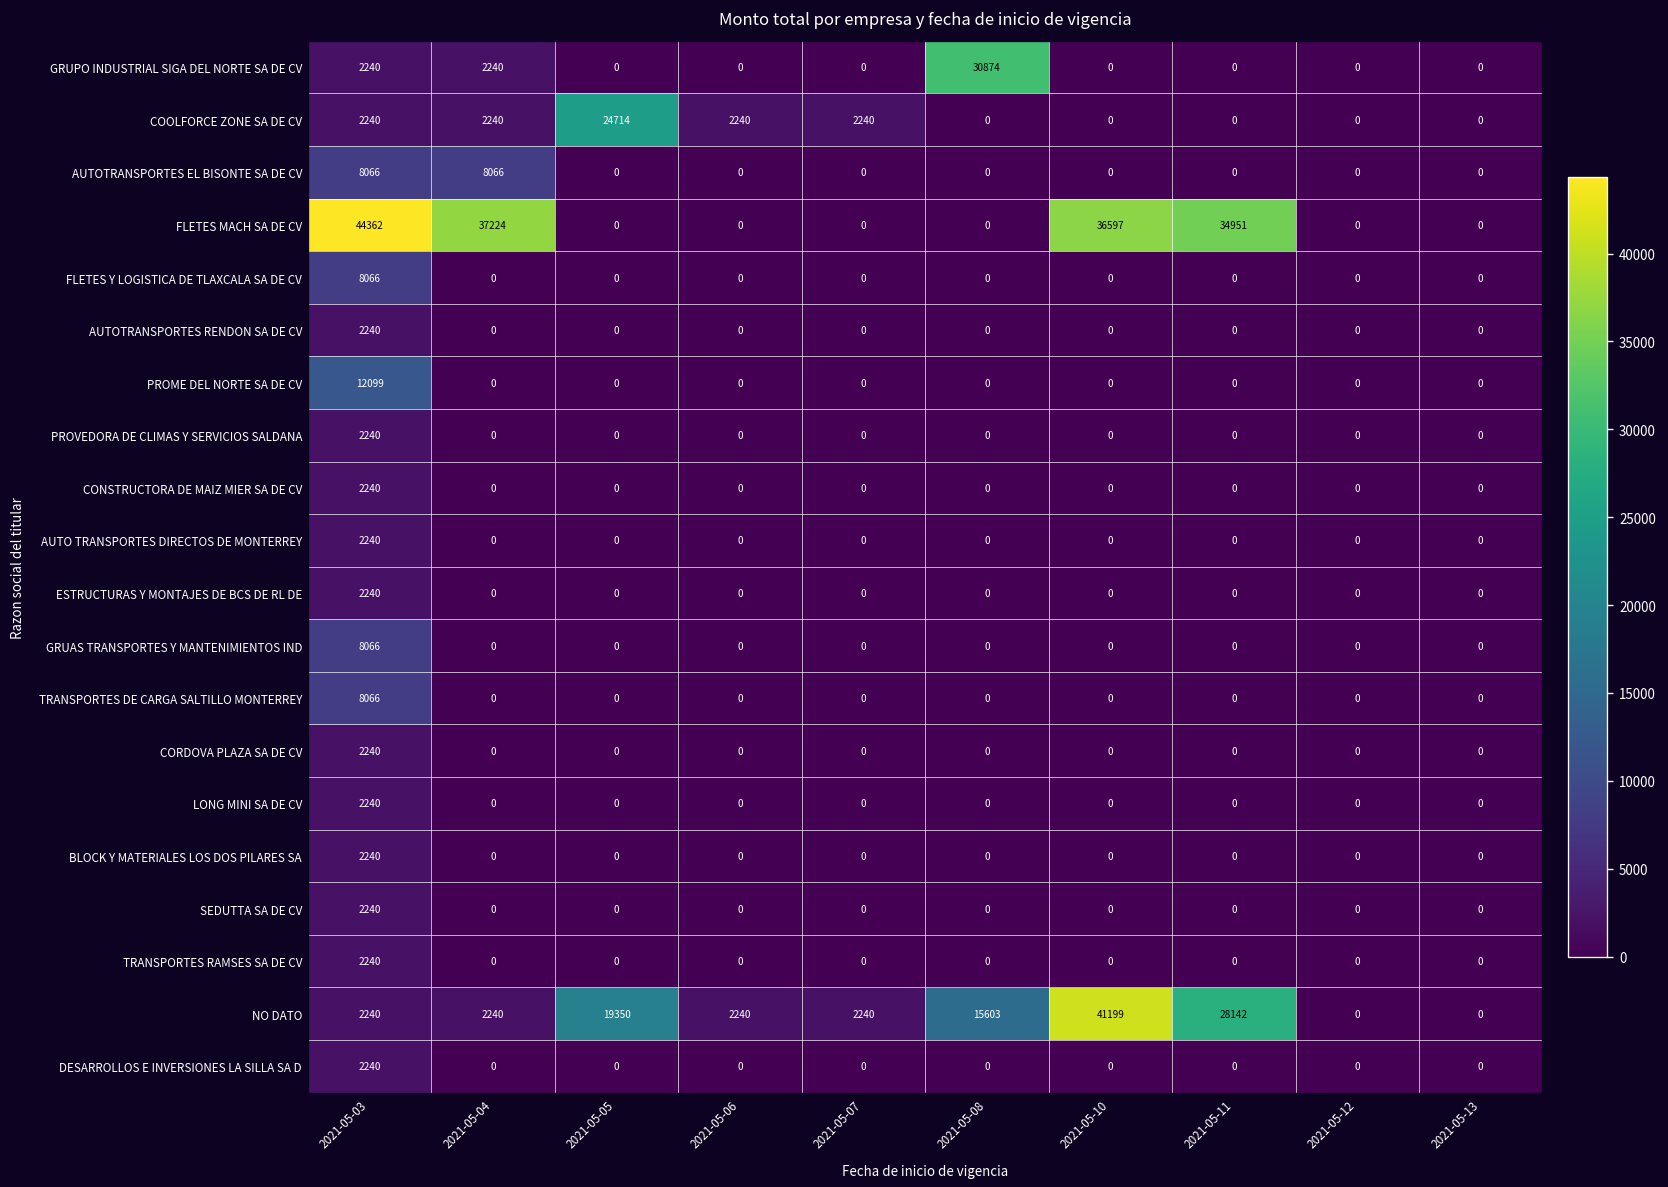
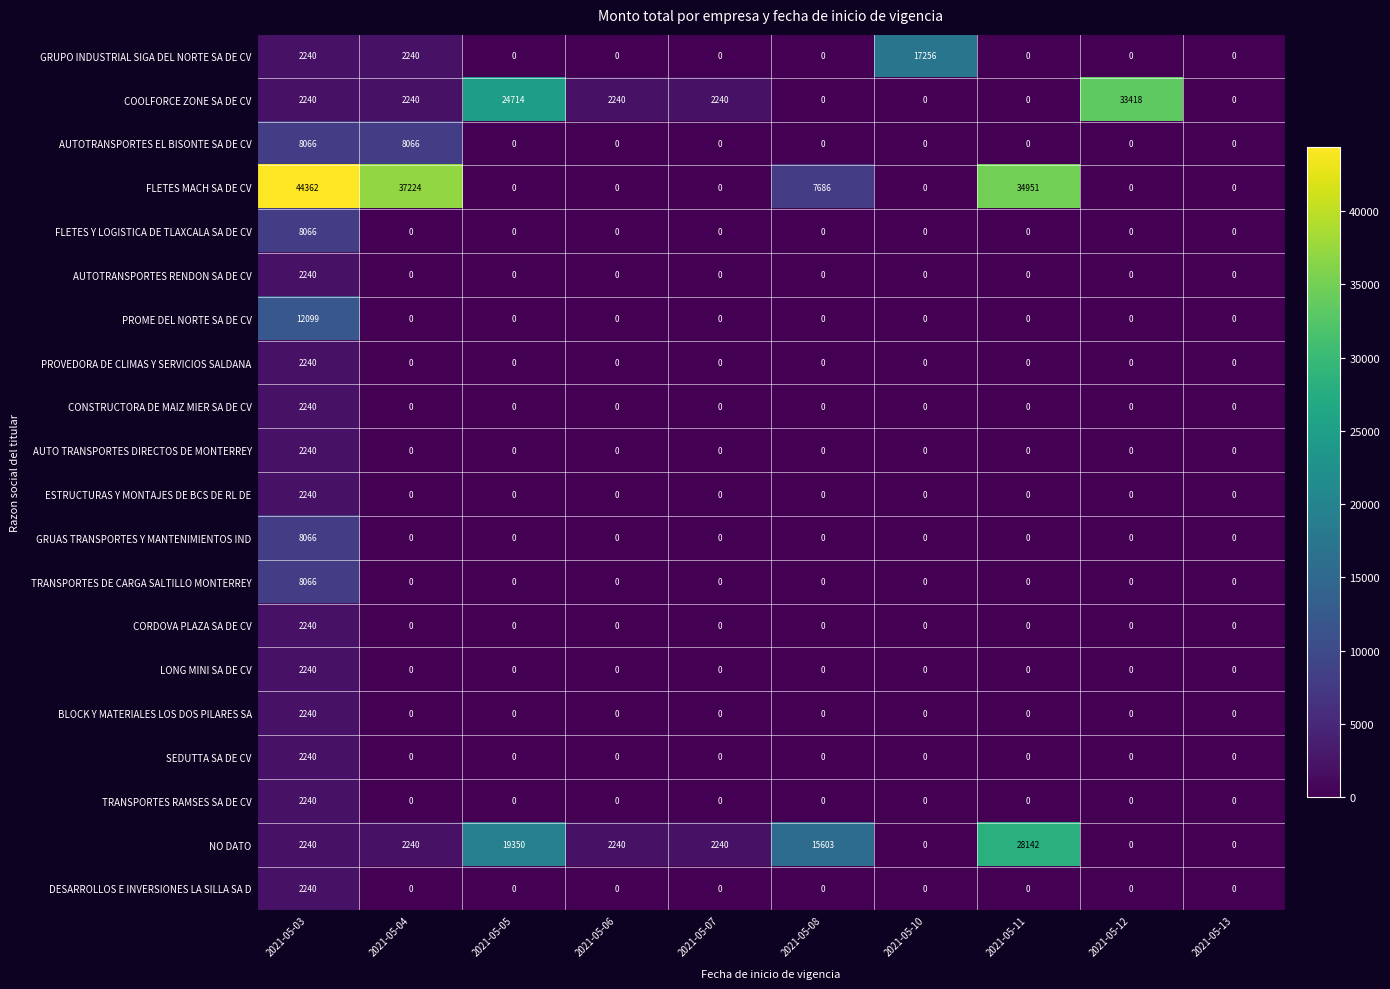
GRUPO INDUSTRIAL SIGA DEL NORTE SA DE CV, 2021-05-08: 30874 -> 0
GRUPO INDUSTRIAL SIGA DEL NORTE SA DE CV, 2021-05-10: 0 -> 17256
COOLFORCE ZONE SA DE CV, 2021-05-12: 0 -> 33418
FLETES MACH SA DE CV, 2021-05-08: 0 -> 7686
FLETES MACH SA DE CV, 2021-05-10: 36597 -> 0
NO DATO, 2021-05-10: 41199 -> 0
